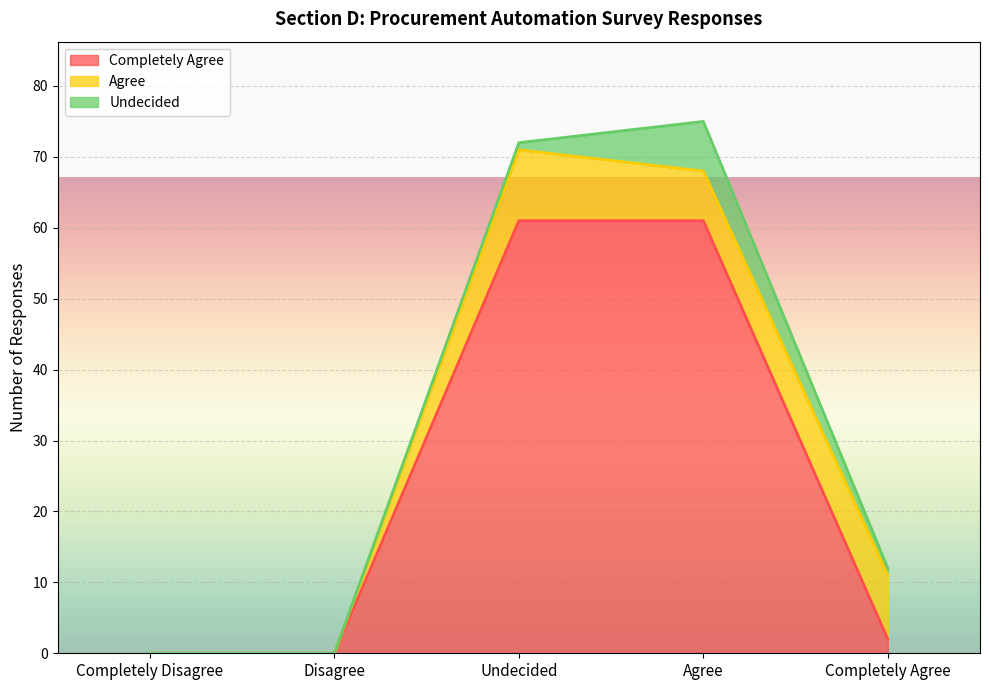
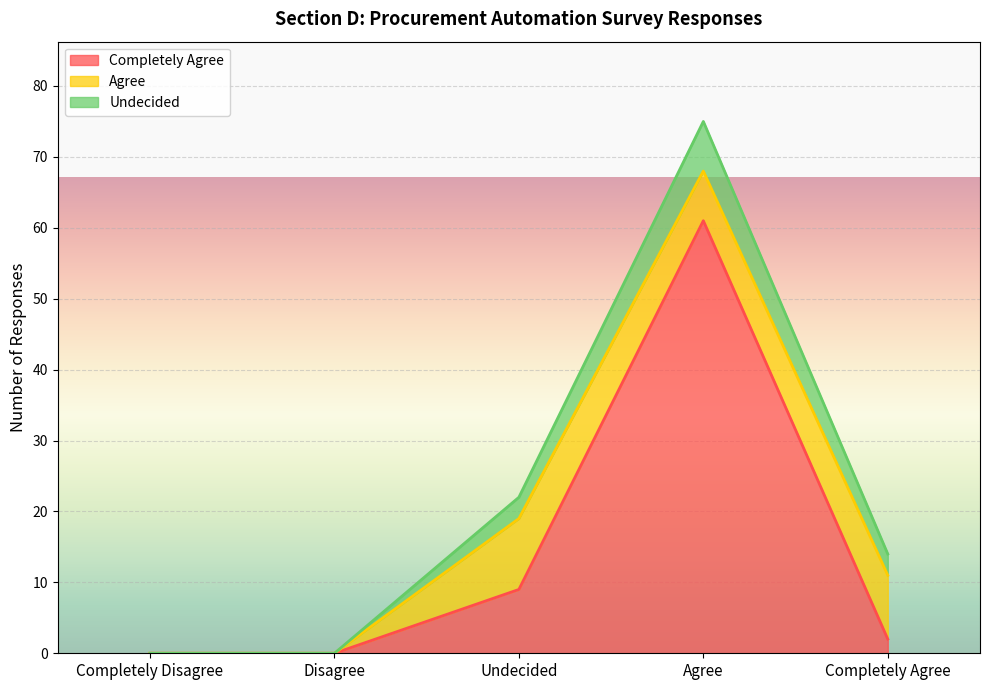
Completely Agree, Undecided: 61 -> 9
Undecided, Undecided: 1 -> 3
Undecided, Completely Agree: 1 -> 3
